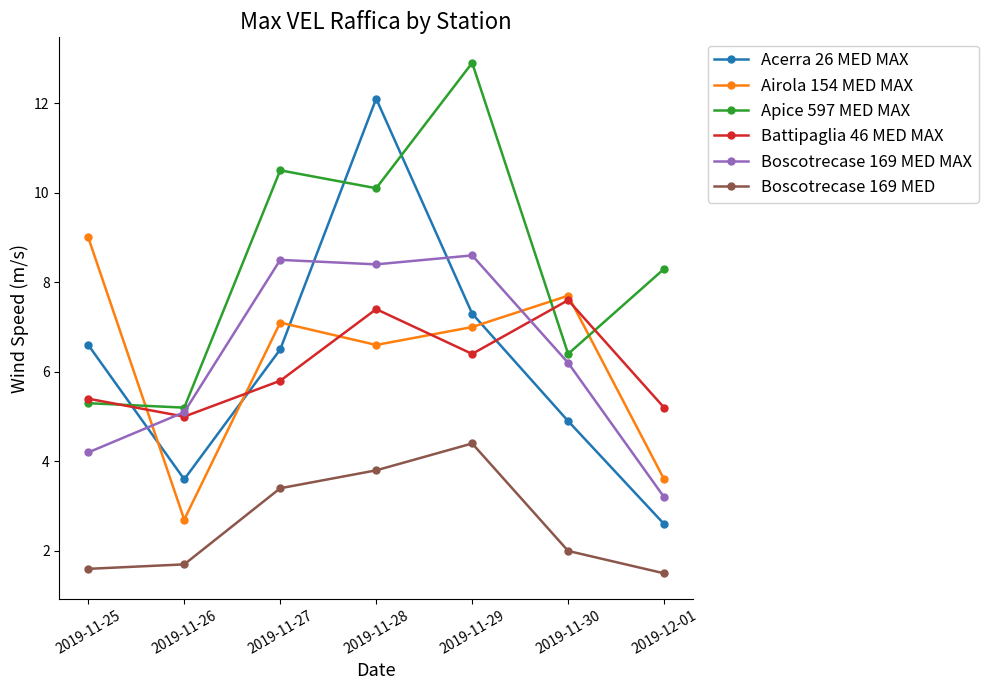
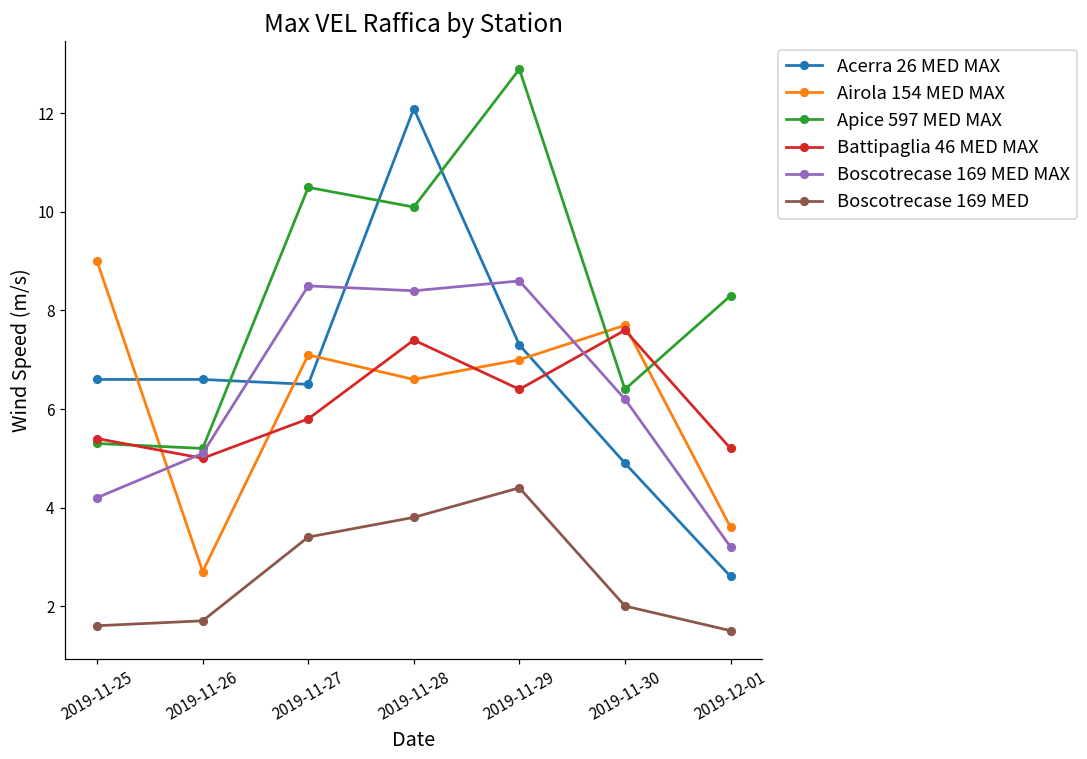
Acerra 26 MED MAX, 2019-11-26: 3.6 -> 6.6
